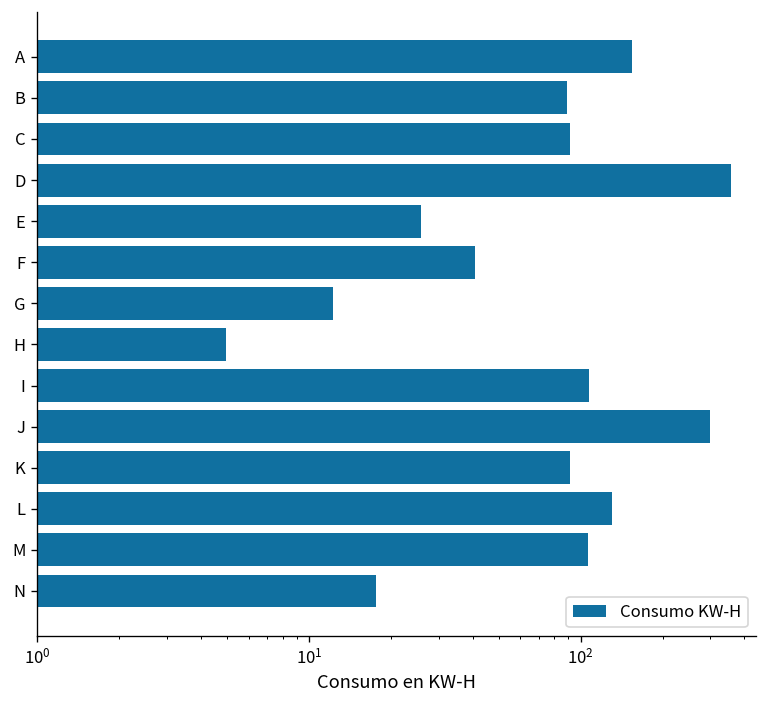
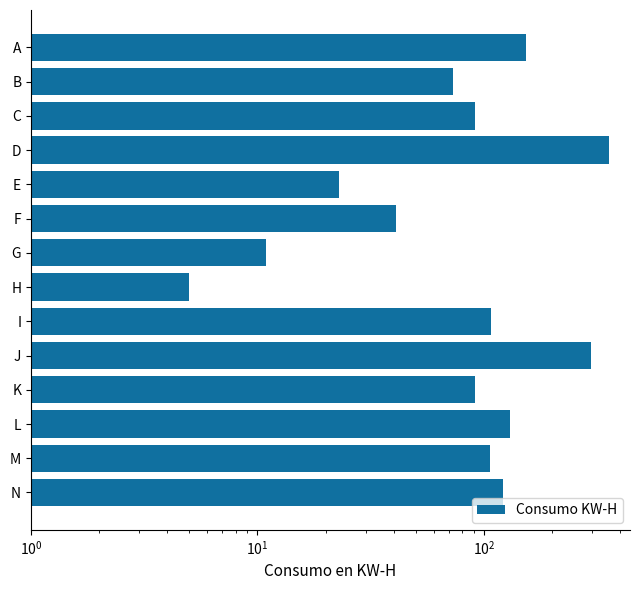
B: 89 -> 73
E: 26 -> 23
G: 12 -> 11
N: 18 -> 120
